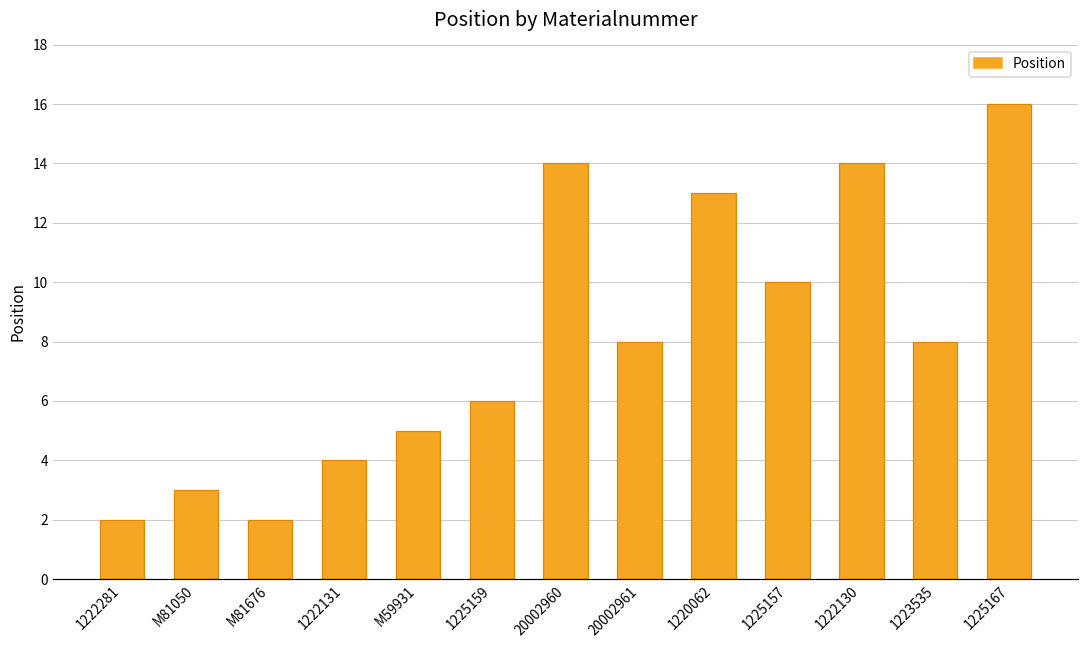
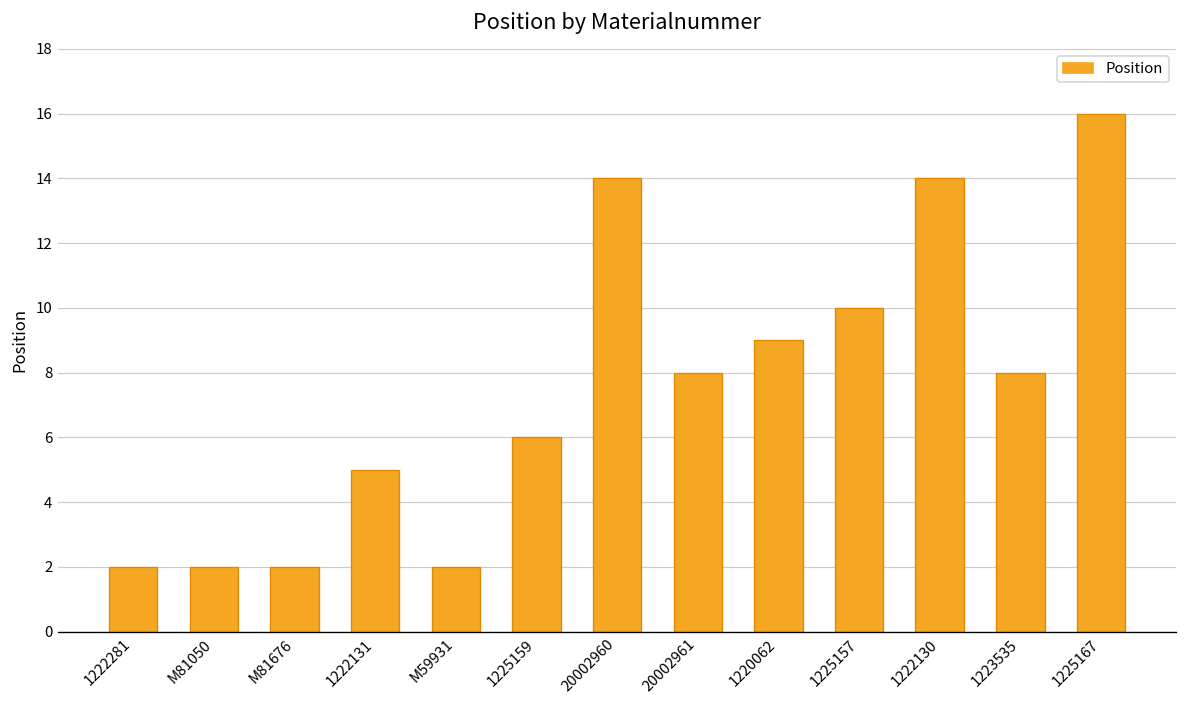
M81050: 3 -> 2
1222131: 4 -> 5
M59931: 5 -> 2
1220062: 13 -> 9
